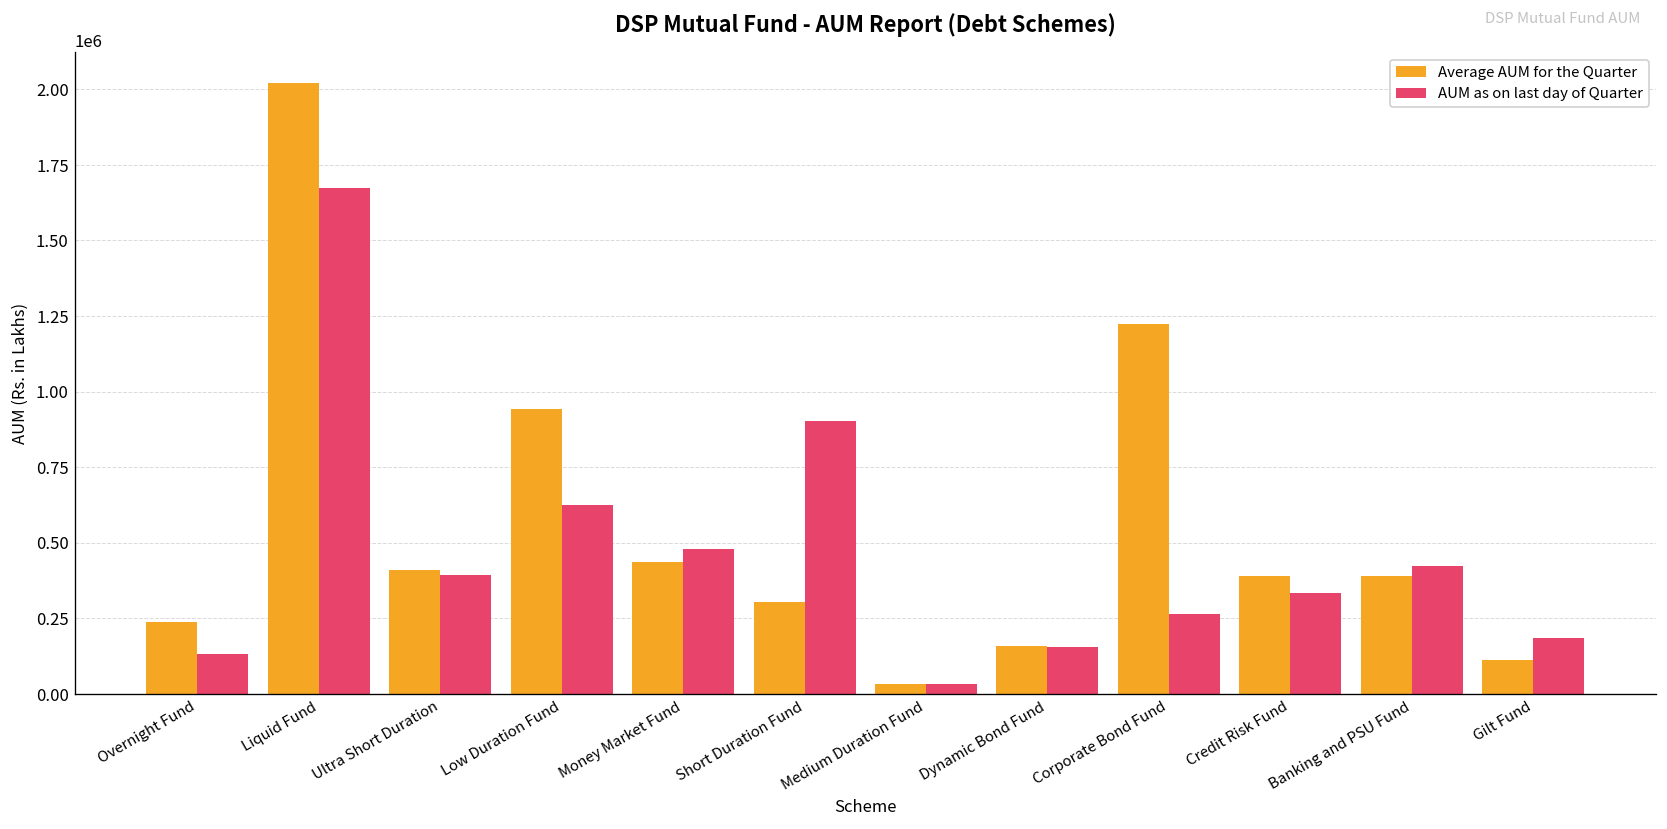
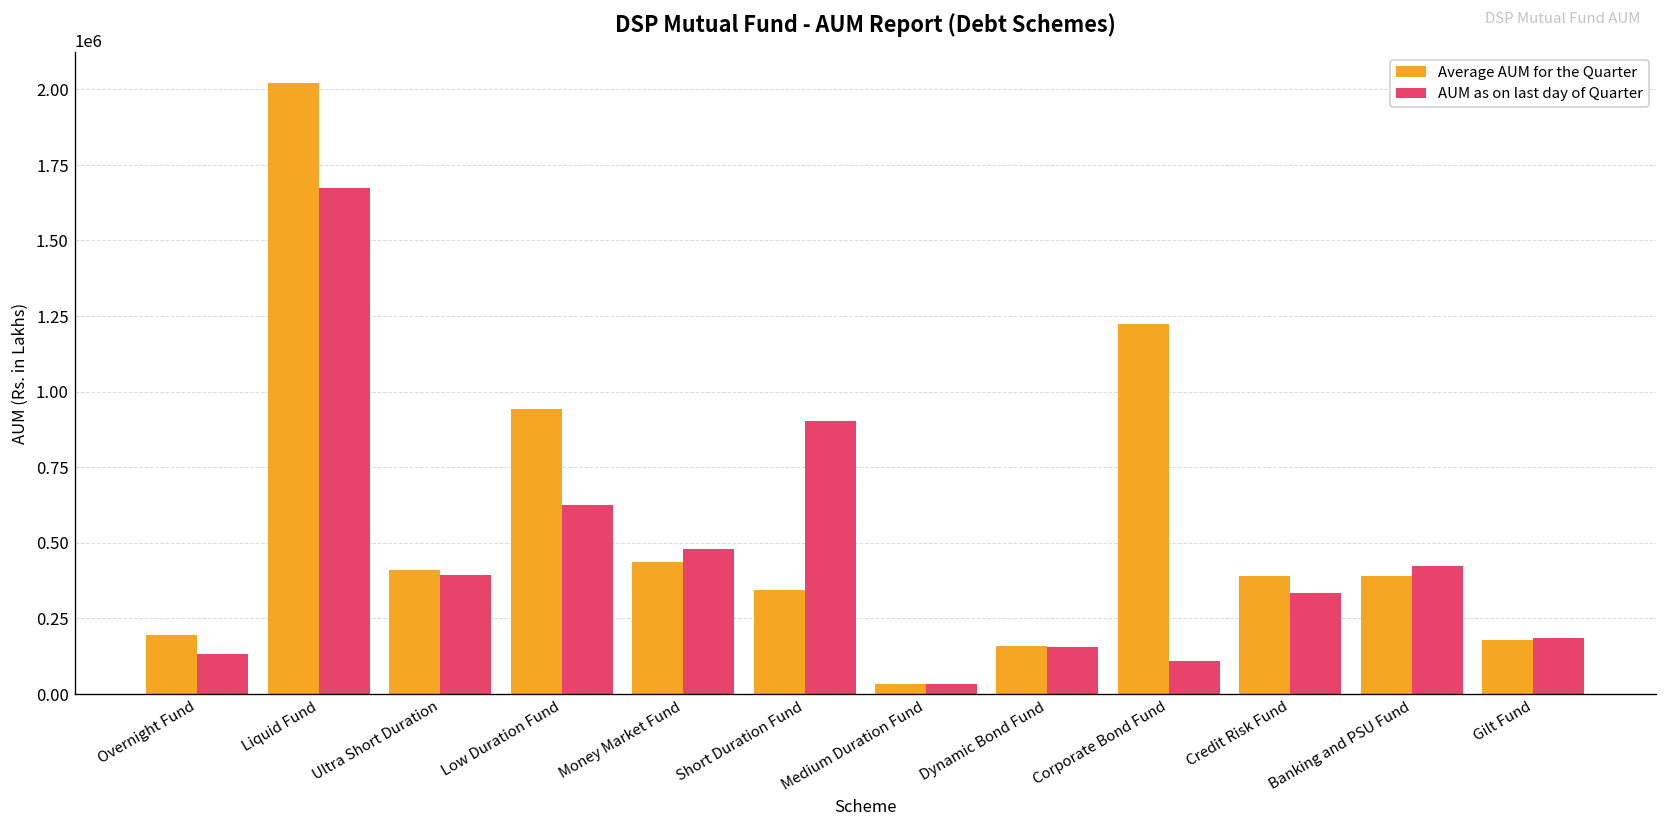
Average AUM for the Quarter, Overnight Fund: 240000 -> 200000
Average AUM for the Quarter, Short Duration Fund: 300000 -> 340000
AUM as on last day of Quarter, Corporate Bond Fund: 260000 -> 110000
Average AUM for the Quarter, Gilt Fund: 110000 -> 180000
